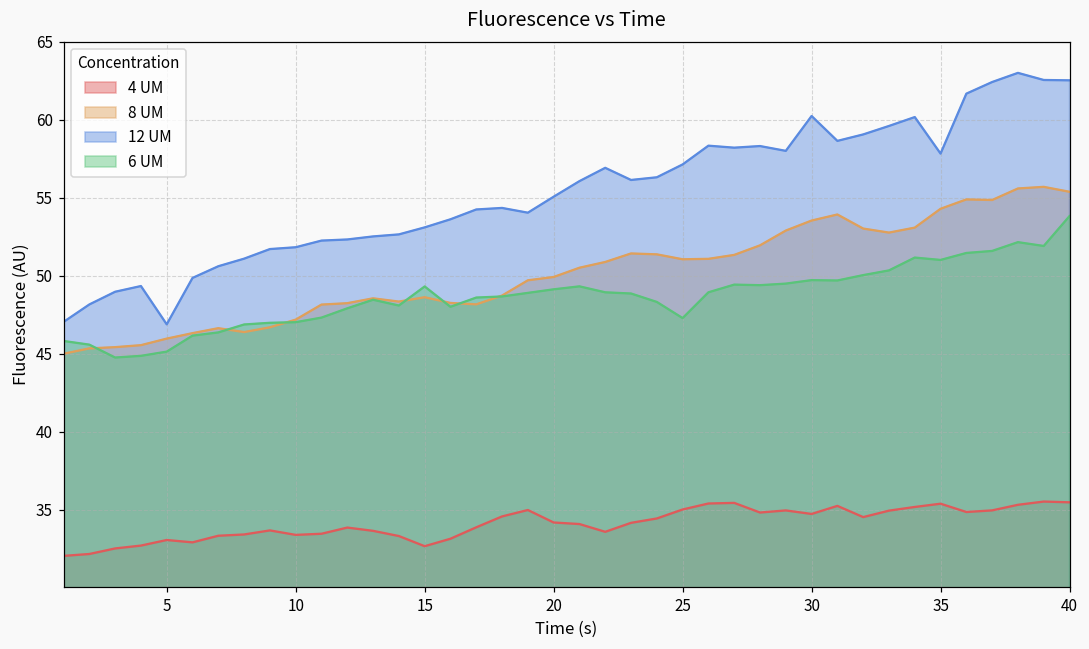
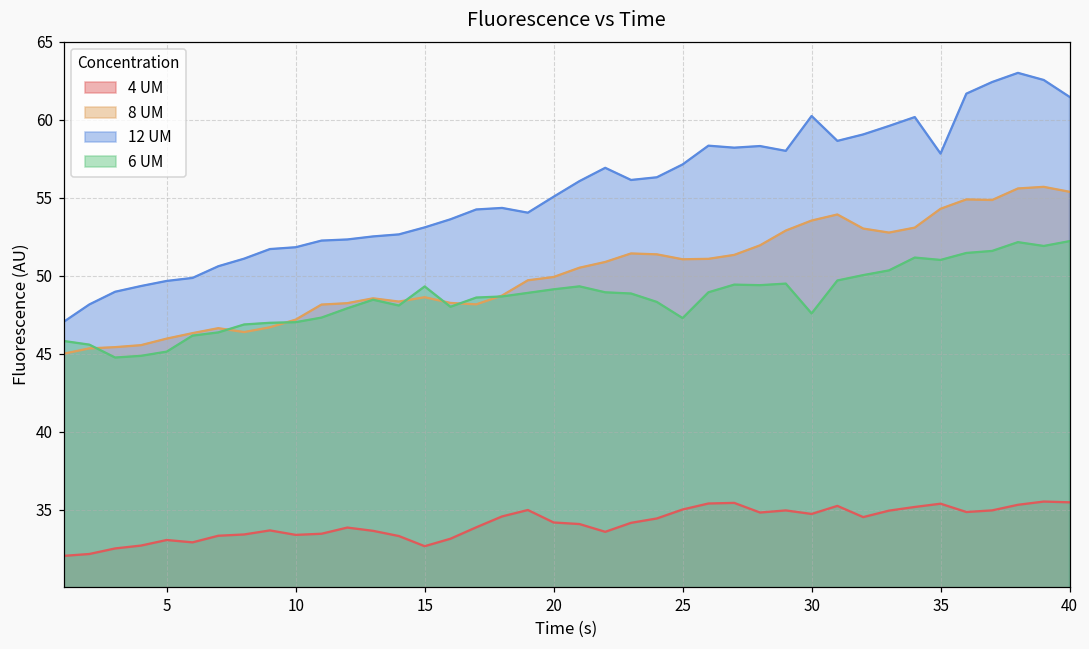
12 UM, 5: 46.9 -> 49.7
6 UM, 30: 49.7 -> 47.6
12 UM, 40: 62.5 -> 61.5
6 UM, 40: 53.8 -> 52.2
